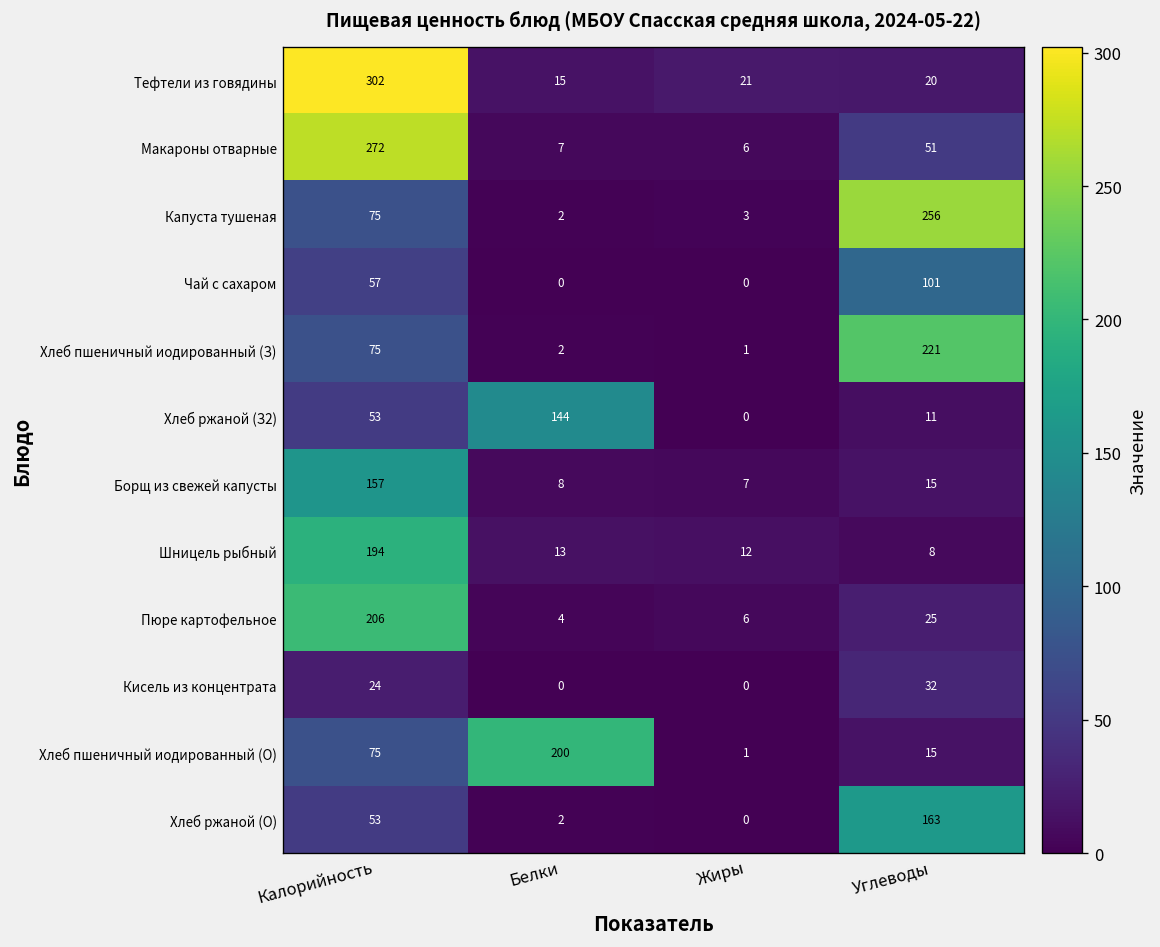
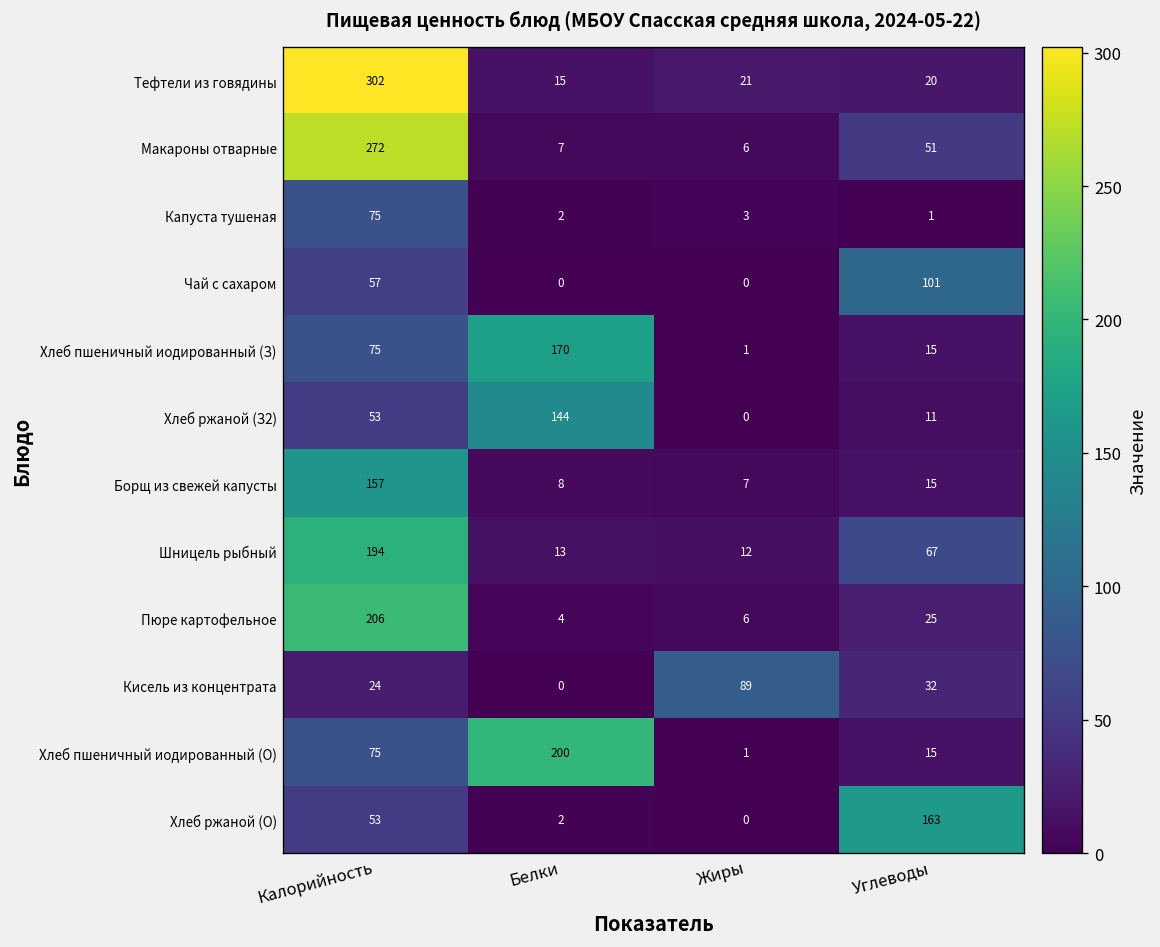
Капуста тушеная, Углеводы: 256 -> 1
Хлеб пшеничный иодированный (З), Белки: 2 -> 170
Хлеб пшеничный иодированный (З), Углеводы: 221 -> 15
Шницель рыбный, Углеводы: 8 -> 67
Кисель из концентрата, Жиры: 0 -> 89
